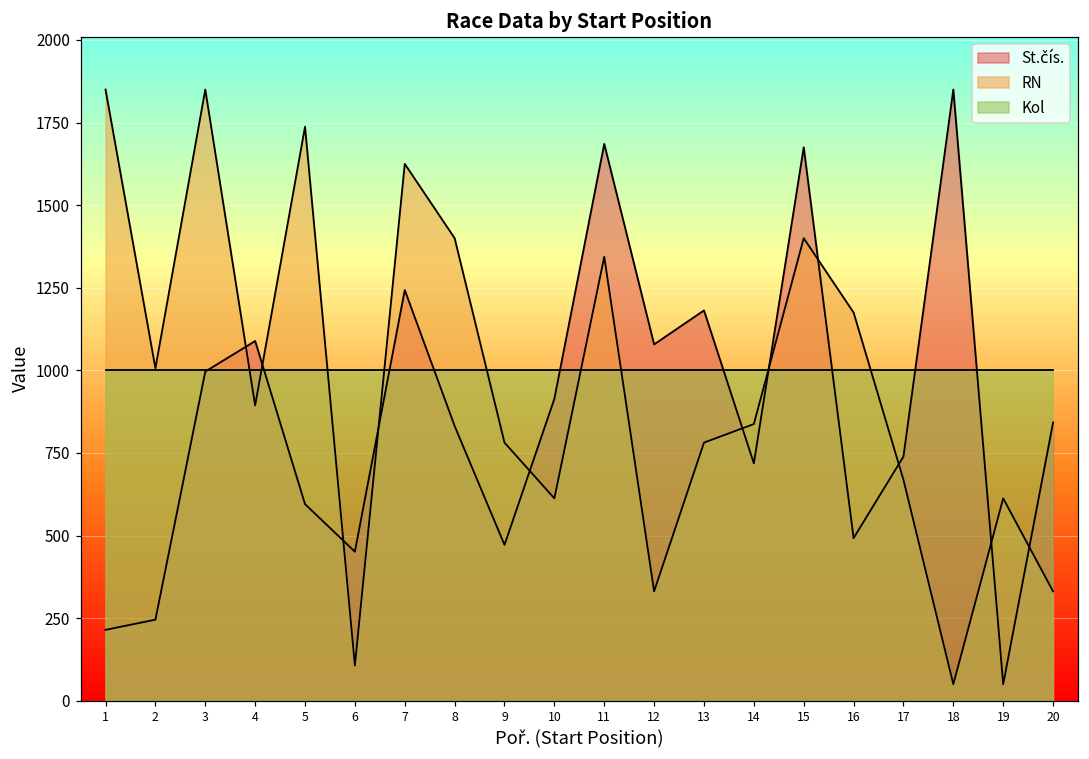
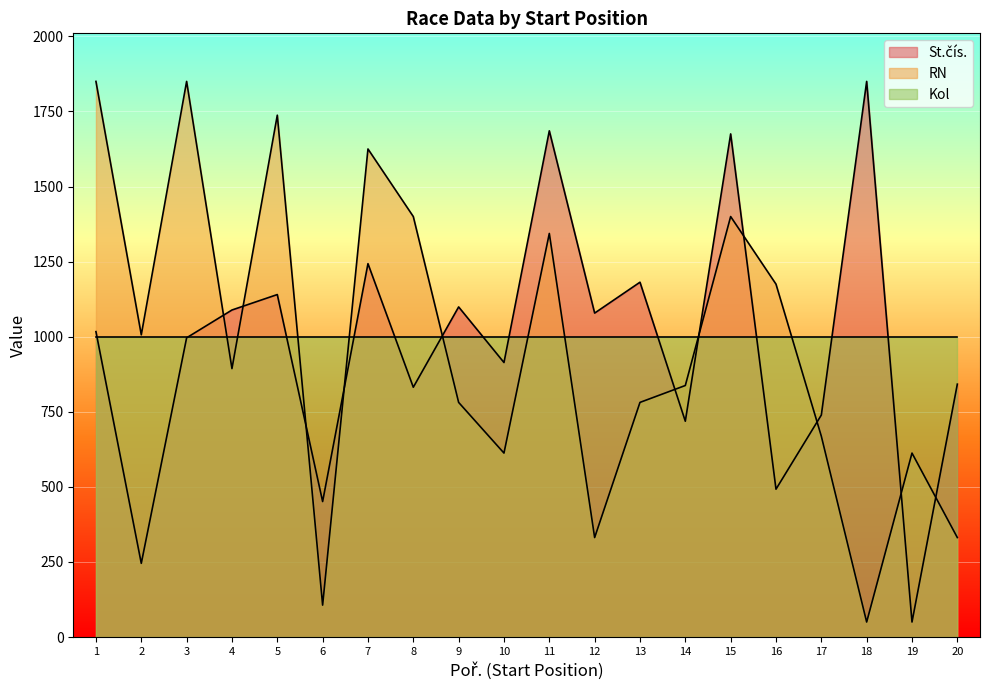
St.čís., 1: 210 -> 1020
St.čís., 5: 600 -> 1140
St.čís., 9: 470 -> 1100
